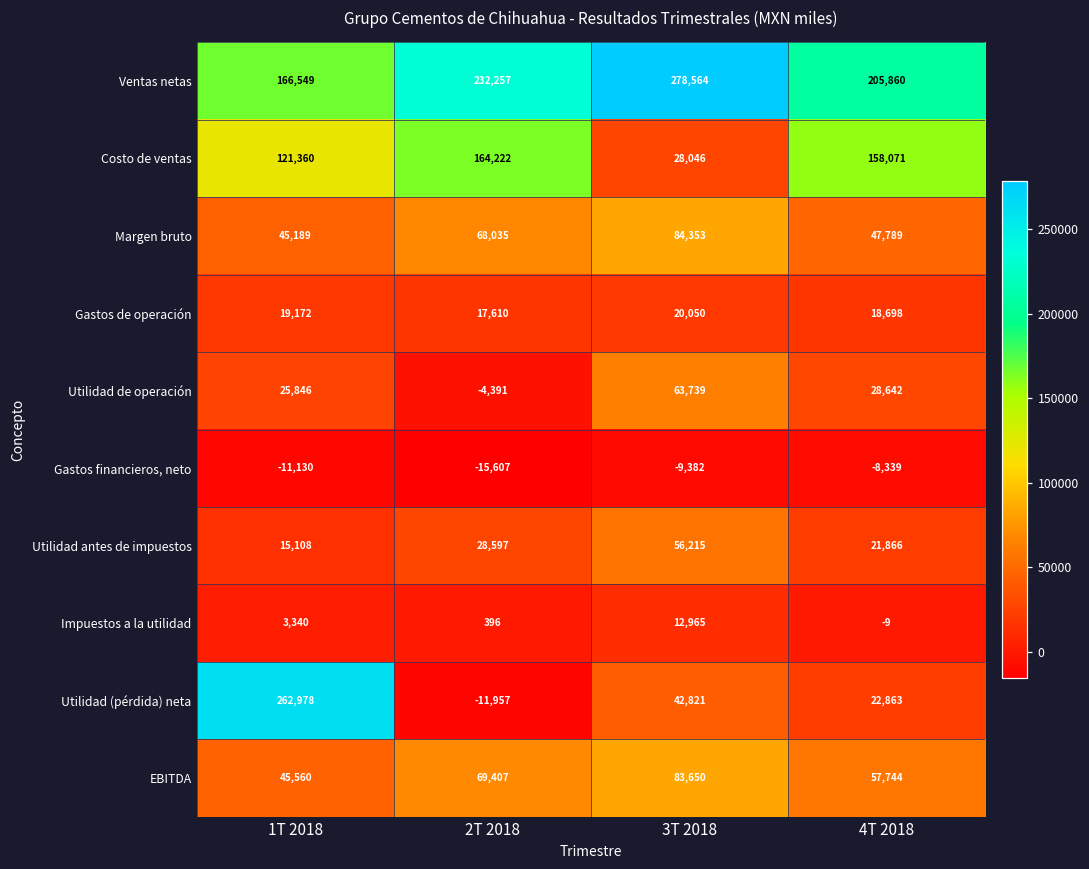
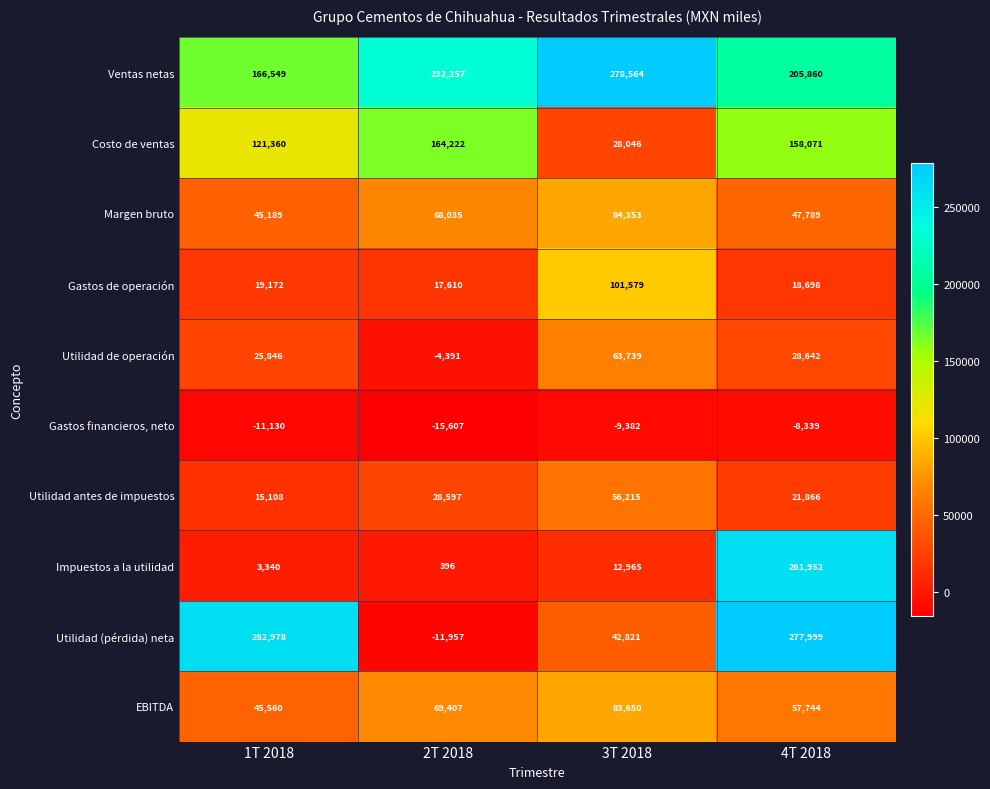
Gastos de operación, 3T 2018: 20,050 -> 101,579
Impuestos a la utilidad, 4T 2018: -9 -> 261,952
Utilidad (pérdida) neta, 4T 2018: 22,863 -> 277,999
